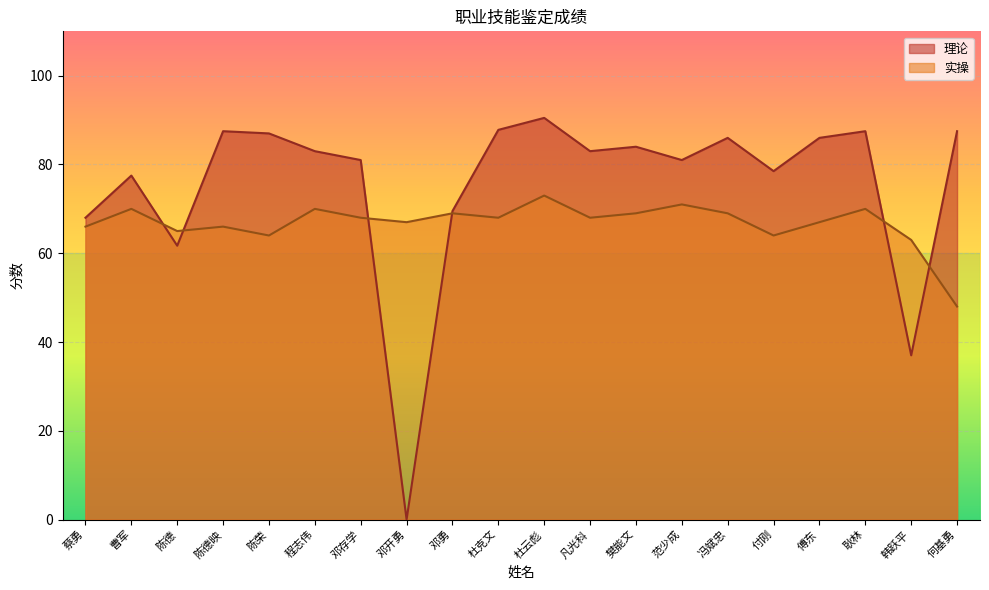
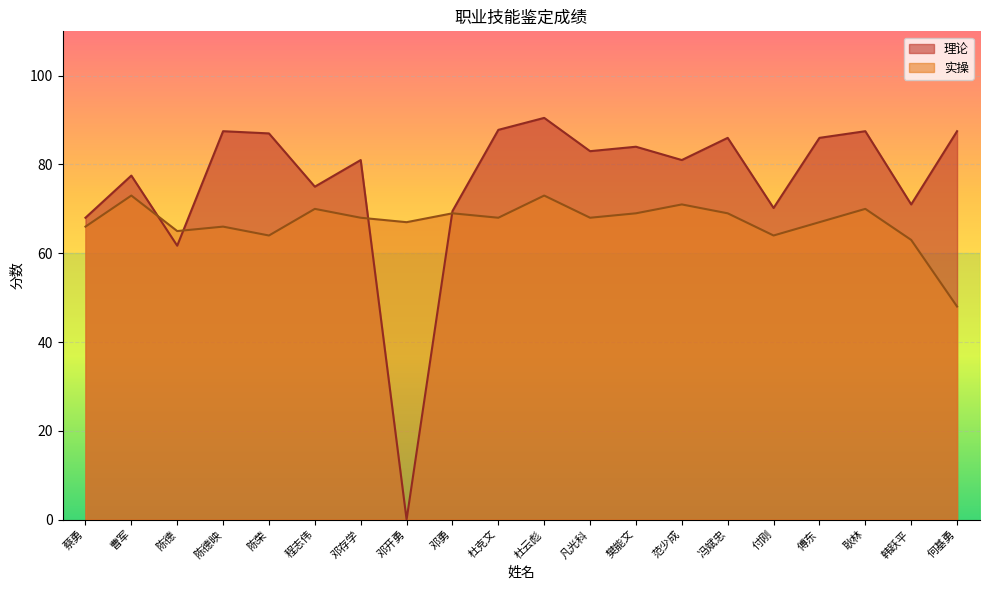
实操, 曹军: 70 -> 73
理论, 程志伟: 83 -> 75
理论, 付刚: 79 -> 70
理论, 韩跃平: 37 -> 71
